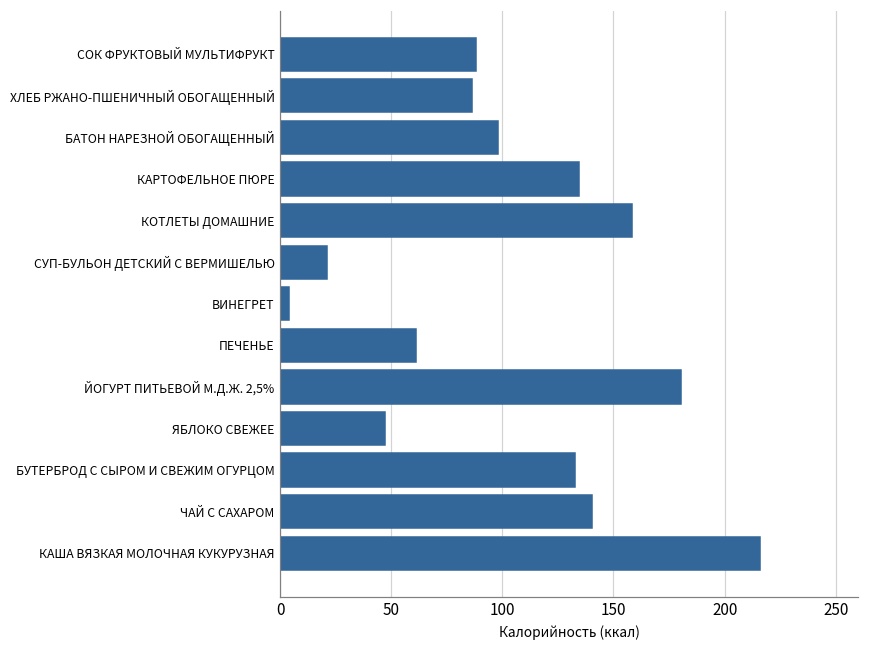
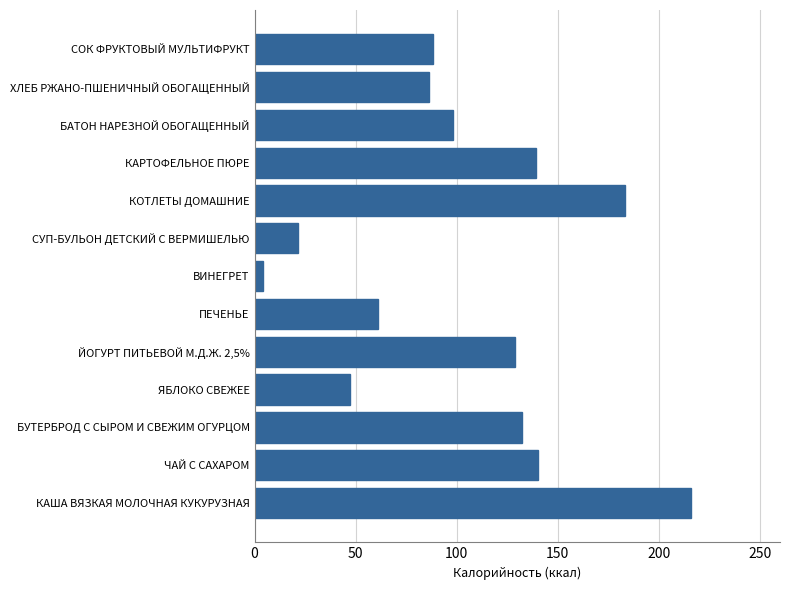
КАРТОФЕЛЬНОЕ ПЮРЕ: 135 -> 139
КОТЛЕТЫ ДОМАШНИЕ: 158 -> 183
ЙОГУРТ ПИТЬЕВОЙ М.Д.Ж. 2,5%: 181 -> 129
